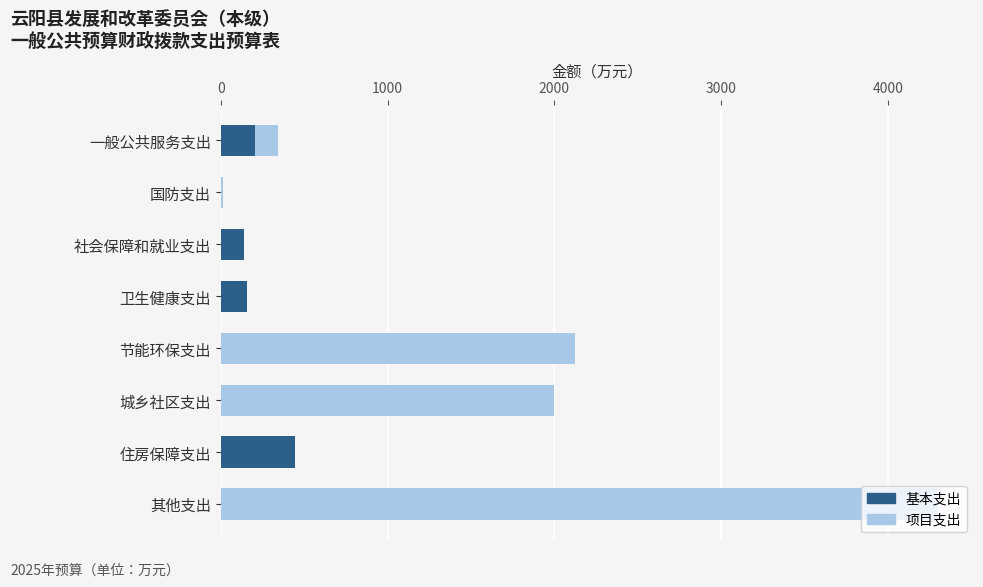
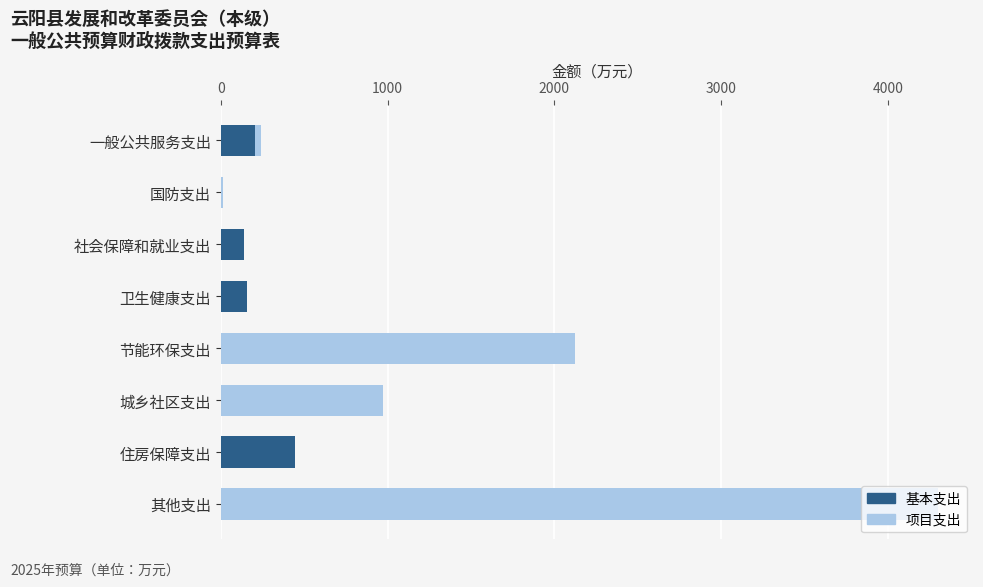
项目支出, 一般公共服务支出: 130 -> 40
项目支出, 城乡社区支出: 2000 -> 970
